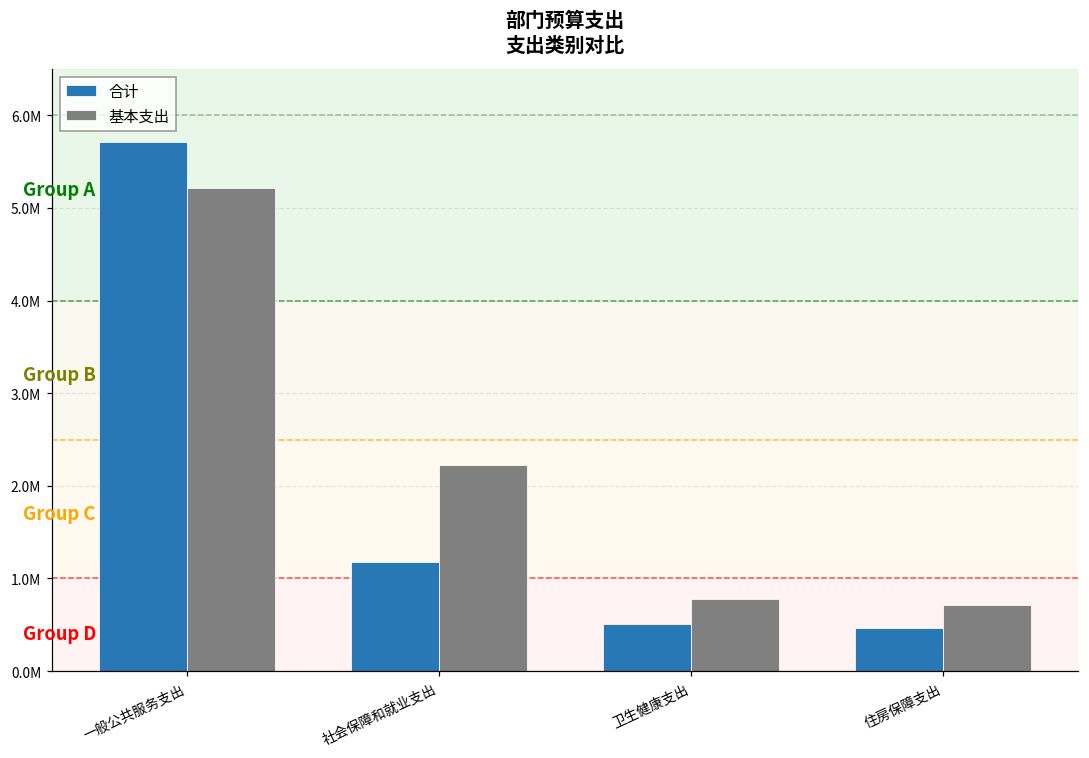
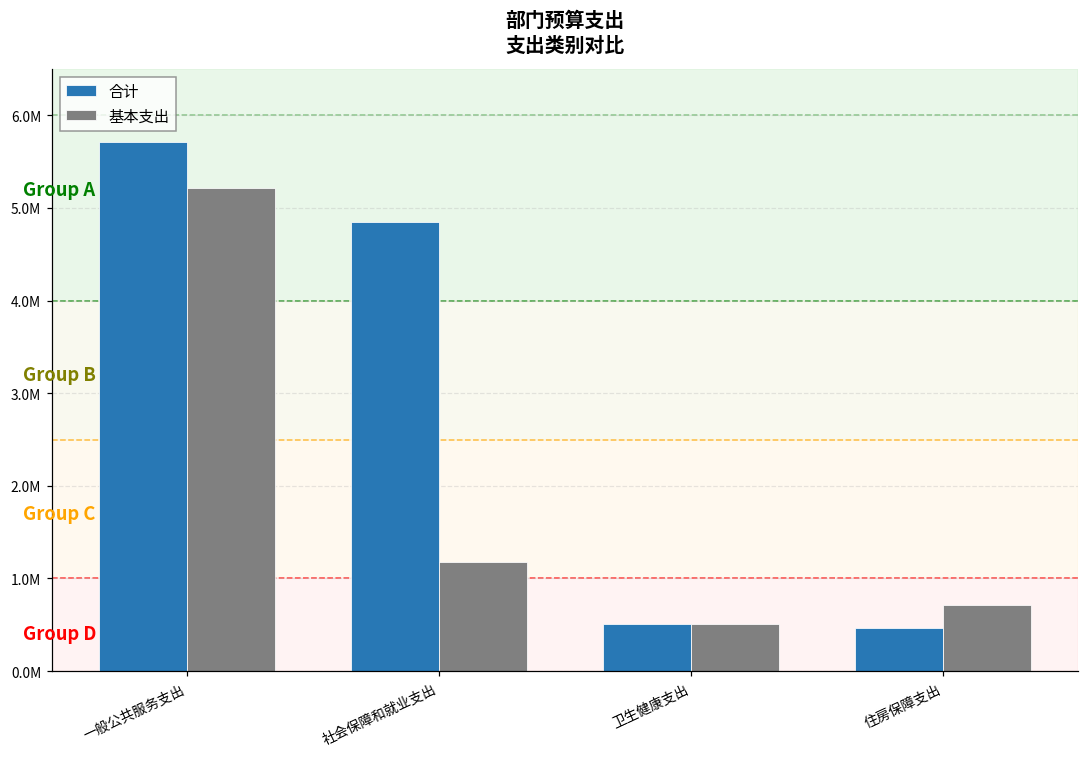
合计, 社会保障和就业支出: 1200000 -> 4900000
基本支出, 社会保障和就业支出: 2200000 -> 1200000
基本支出, 卫生健康支出: 800000 -> 500000
